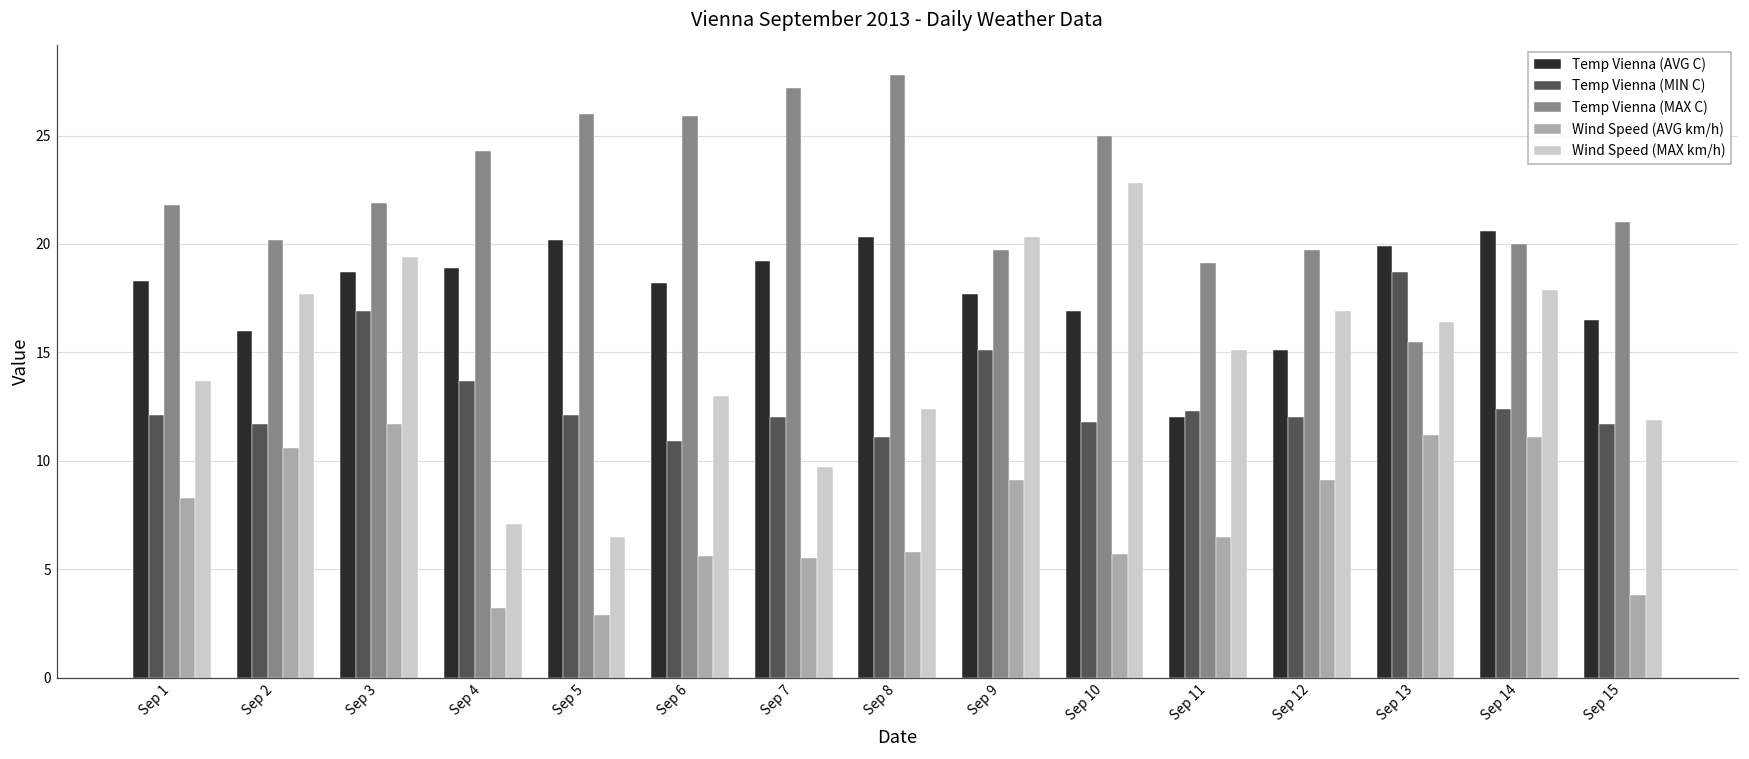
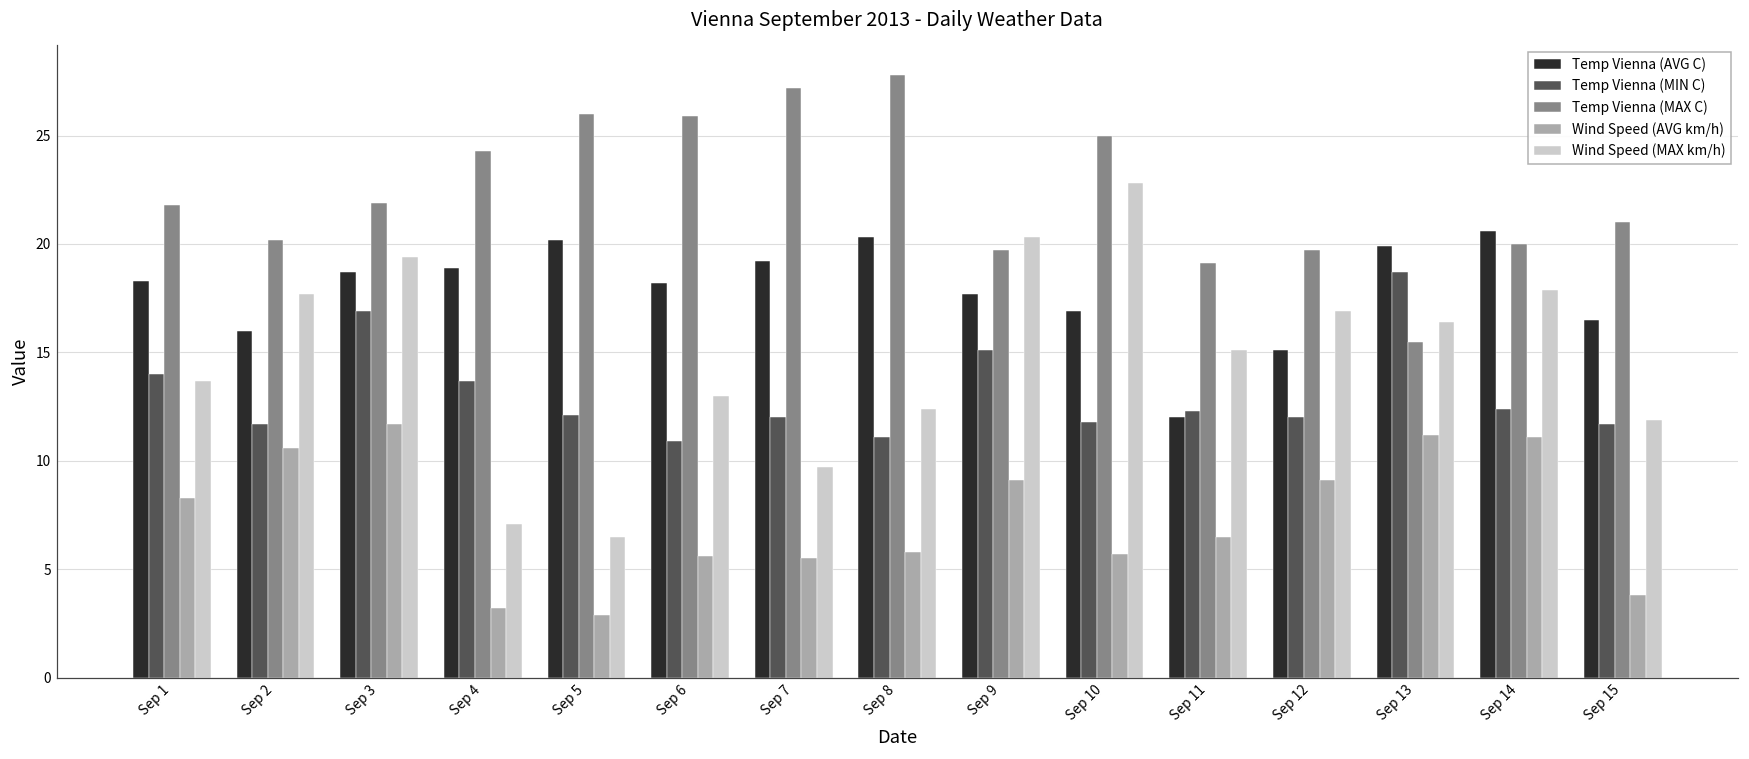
Temp Vienna (MIN C), Sep 1: 12.1 -> 14.0
